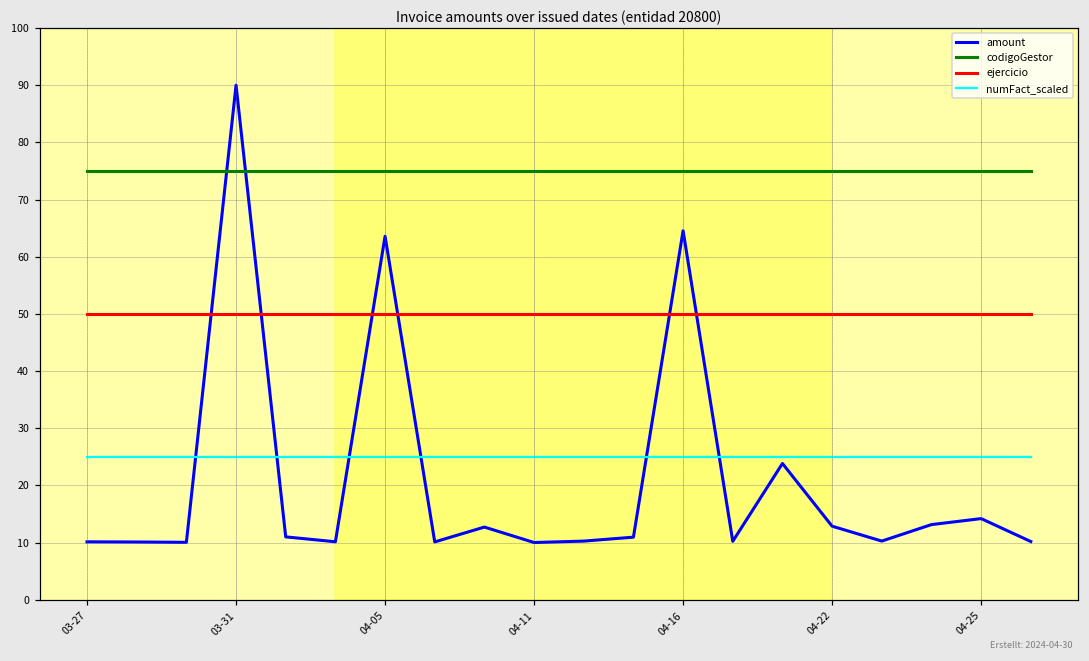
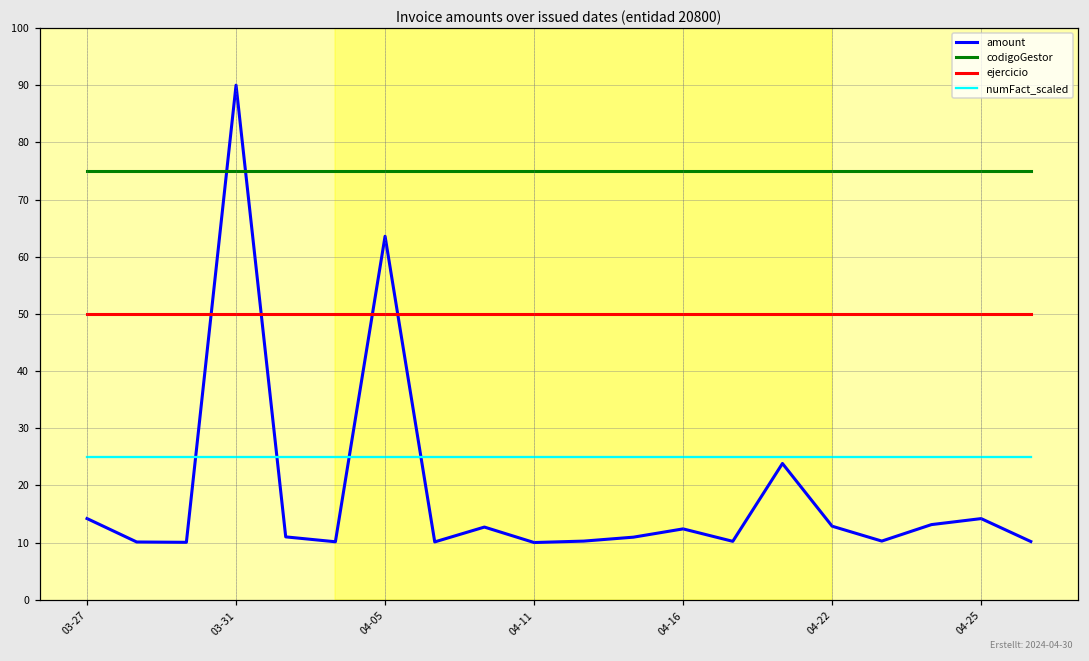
amount, 03-27: 10 -> 14
amount, 04-16: 65 -> 12
